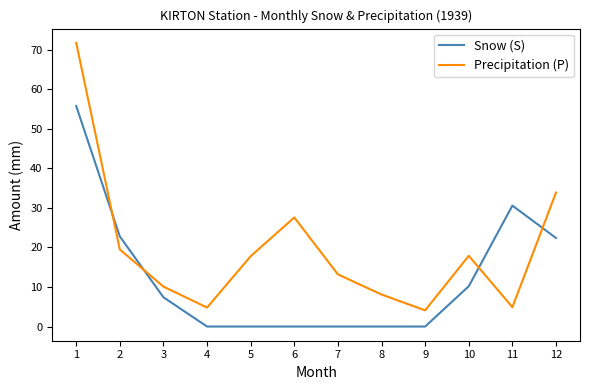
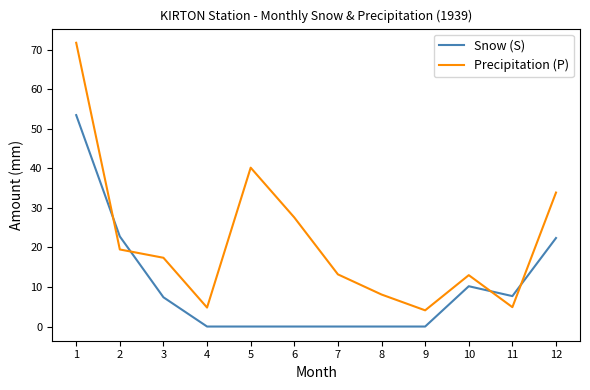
Snow (S), 1: 56 -> 54
Precipitation (P), 3: 10 -> 17
Precipitation (P), 5: 18 -> 40
Precipitation (P), 10: 18 -> 13
Snow (S), 11: 31 -> 8
